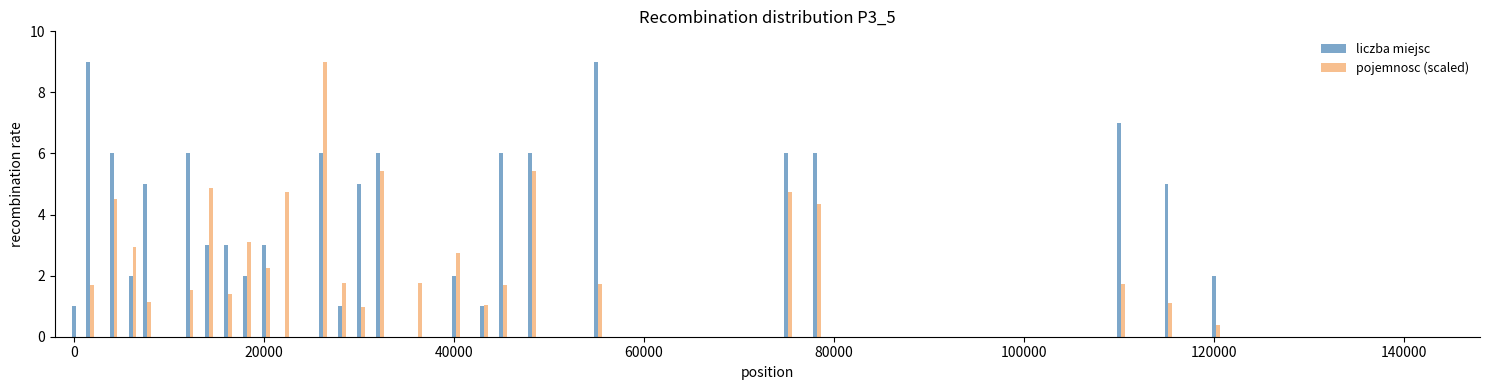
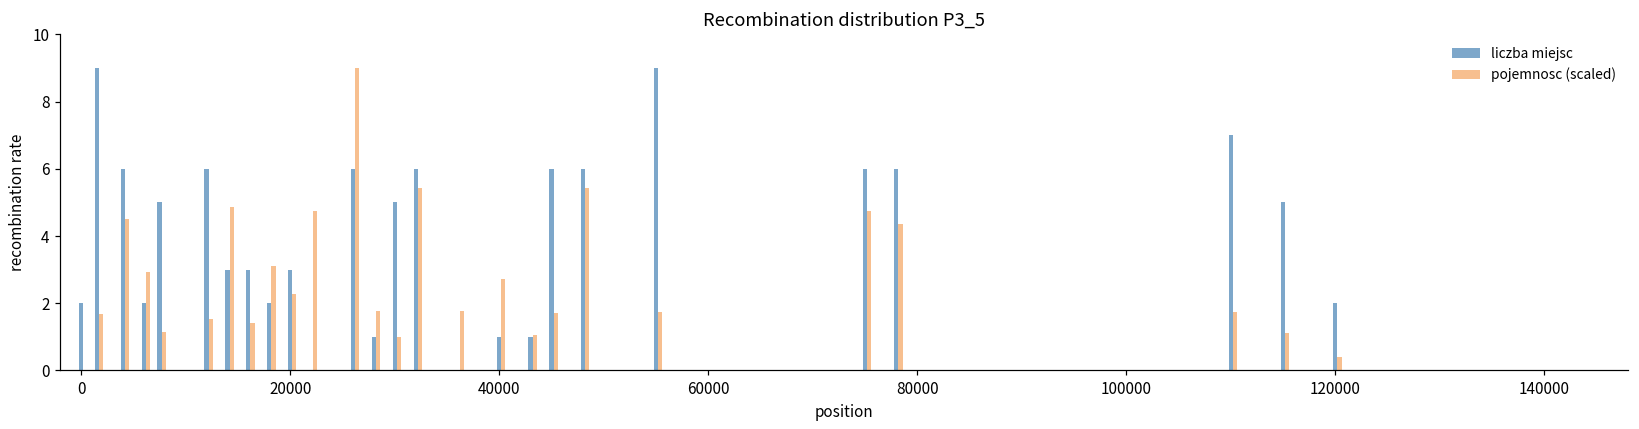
liczba miejsc, 0: 1 -> 2
liczba miejsc, 40000: 2 -> 1
